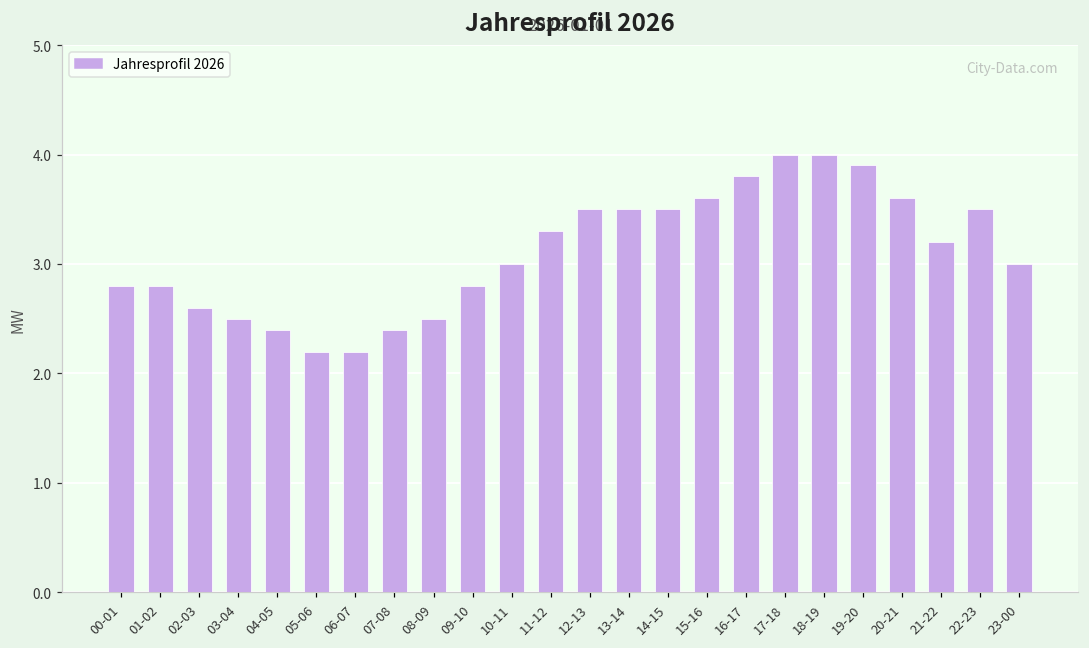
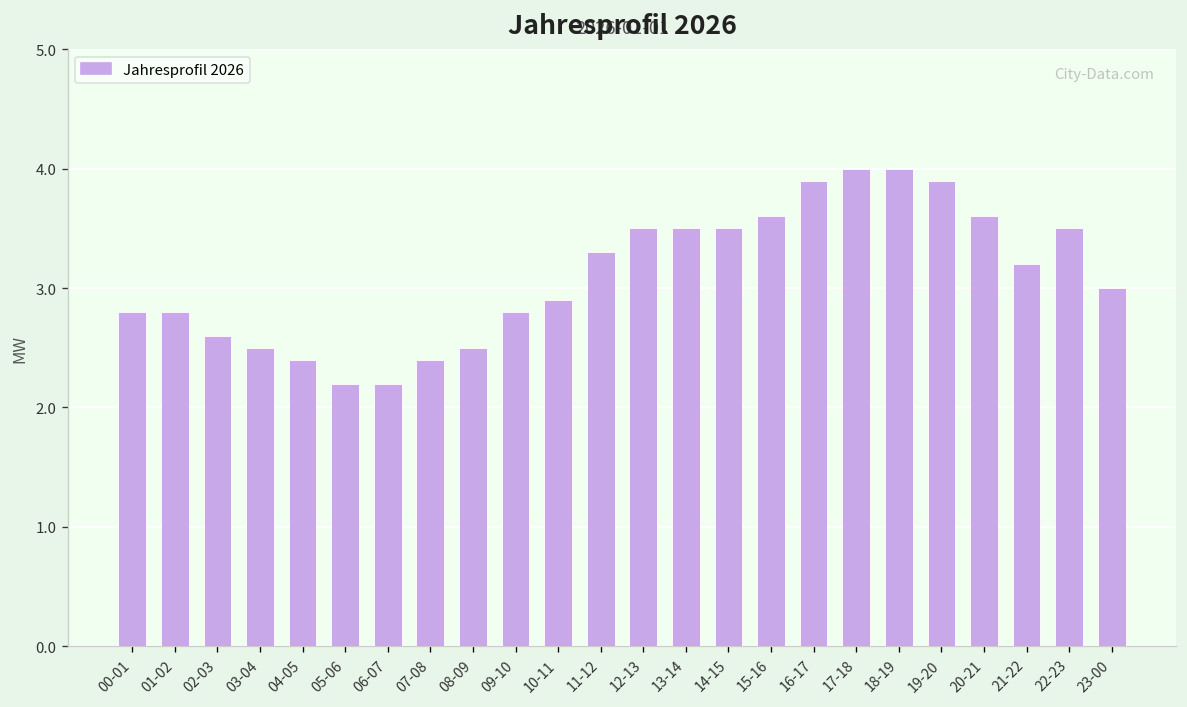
10-11: 3.0 -> 2.9
16-17: 3.8 -> 3.9
